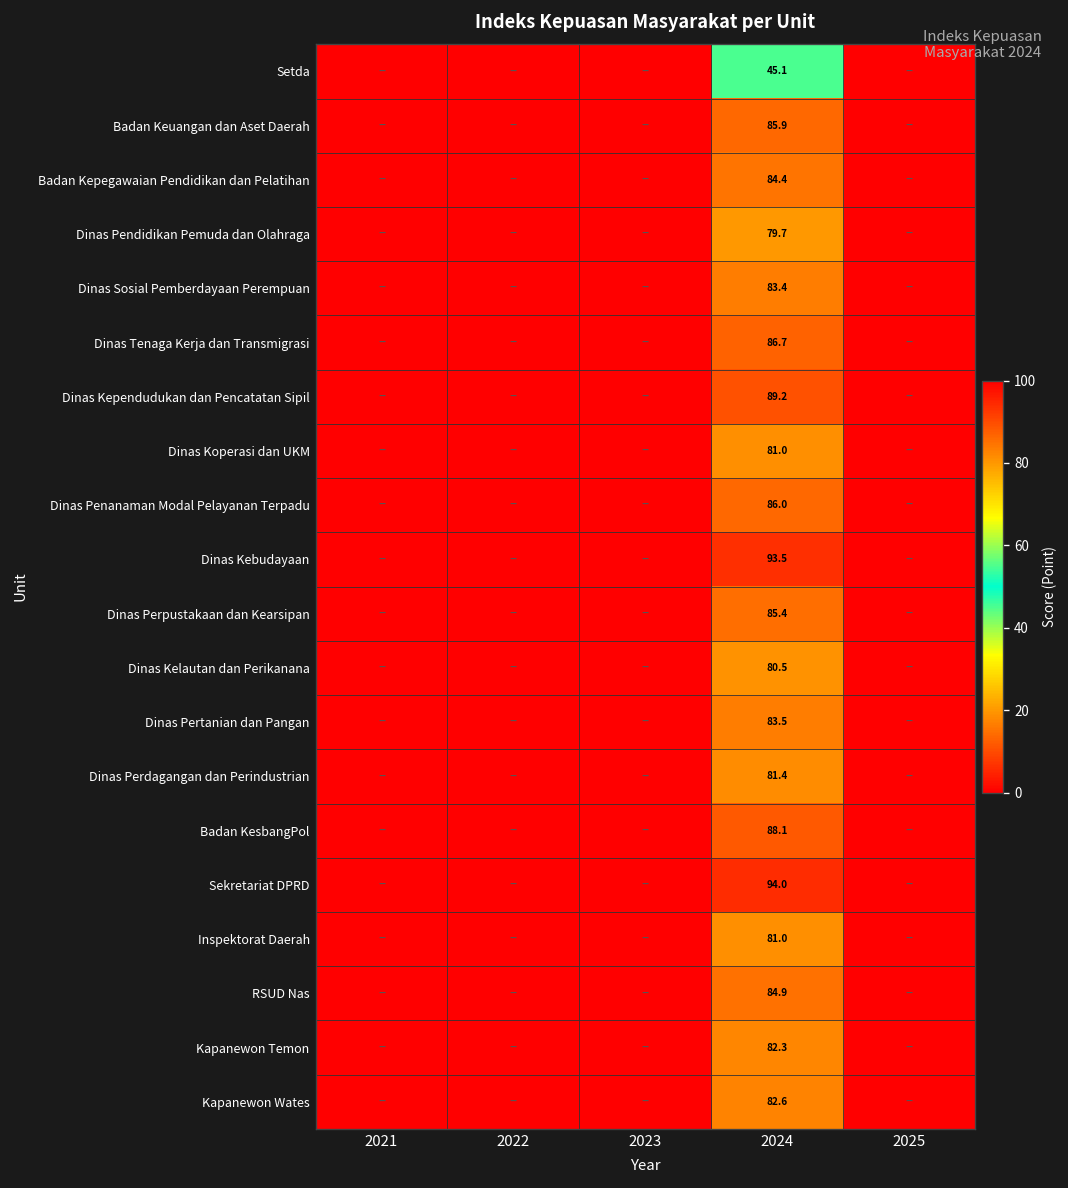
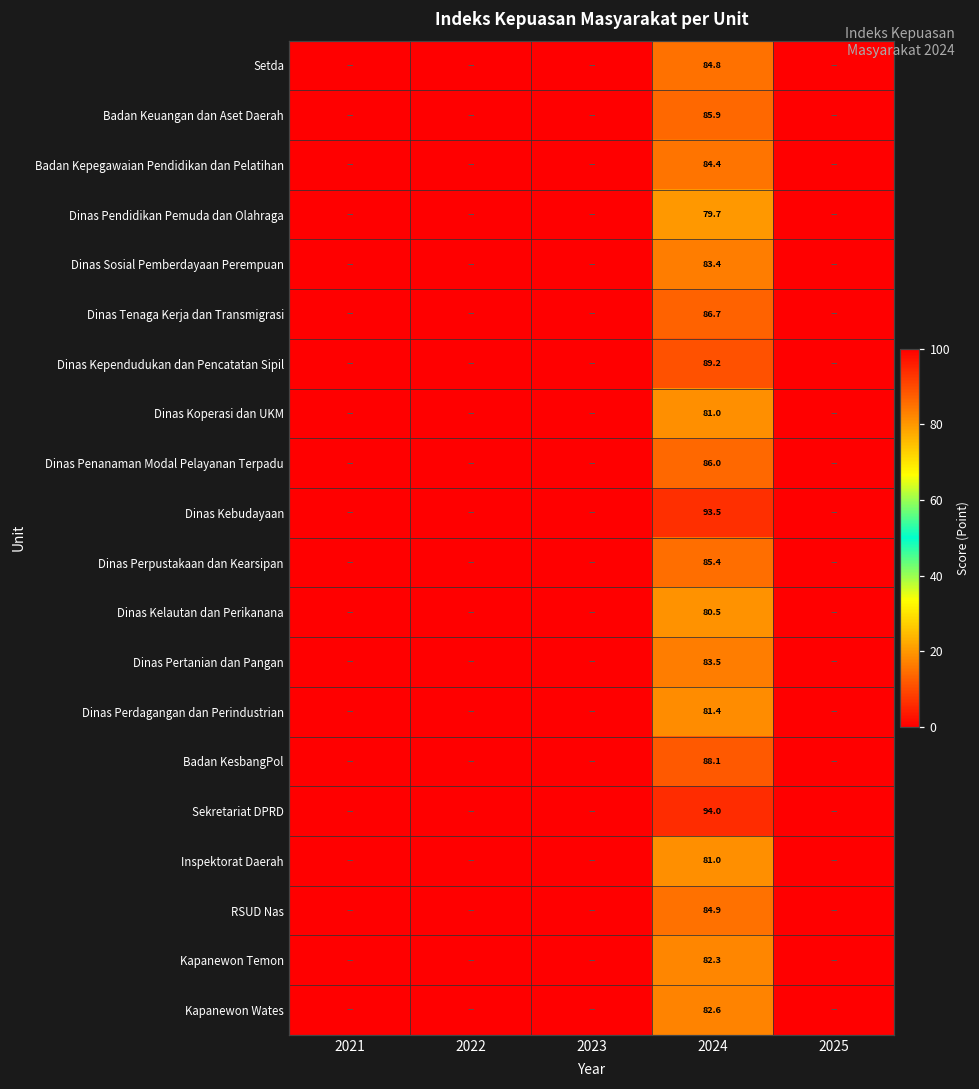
Setda, 2024: 45.1 -> 84.8
